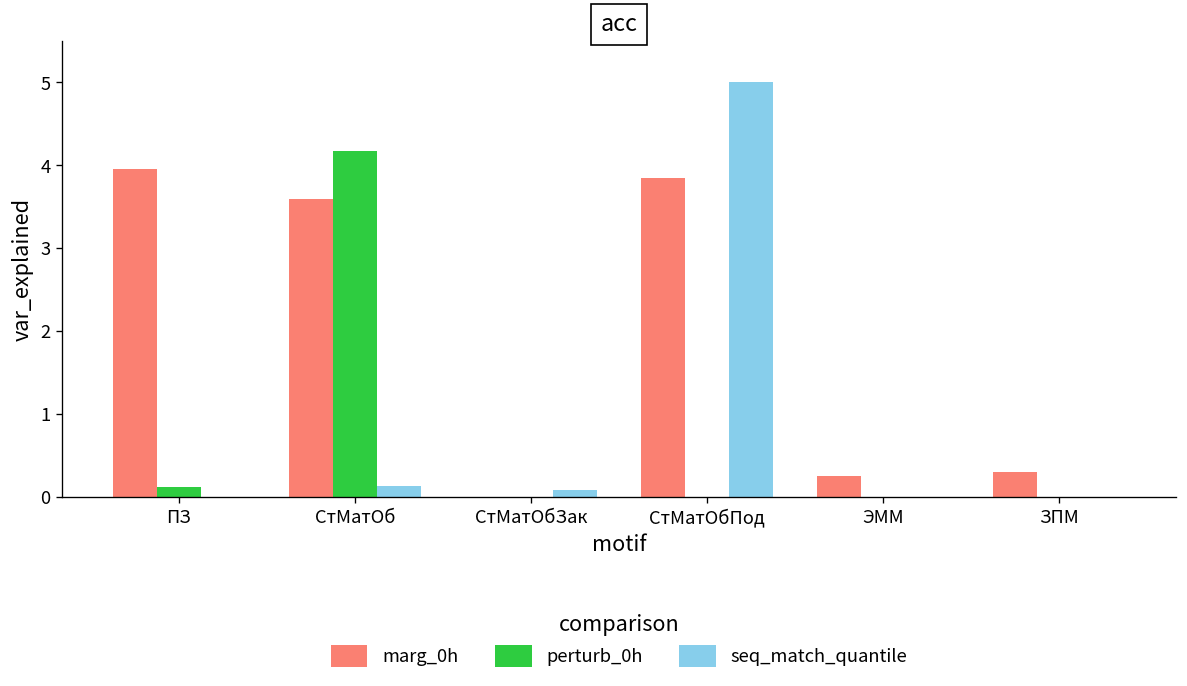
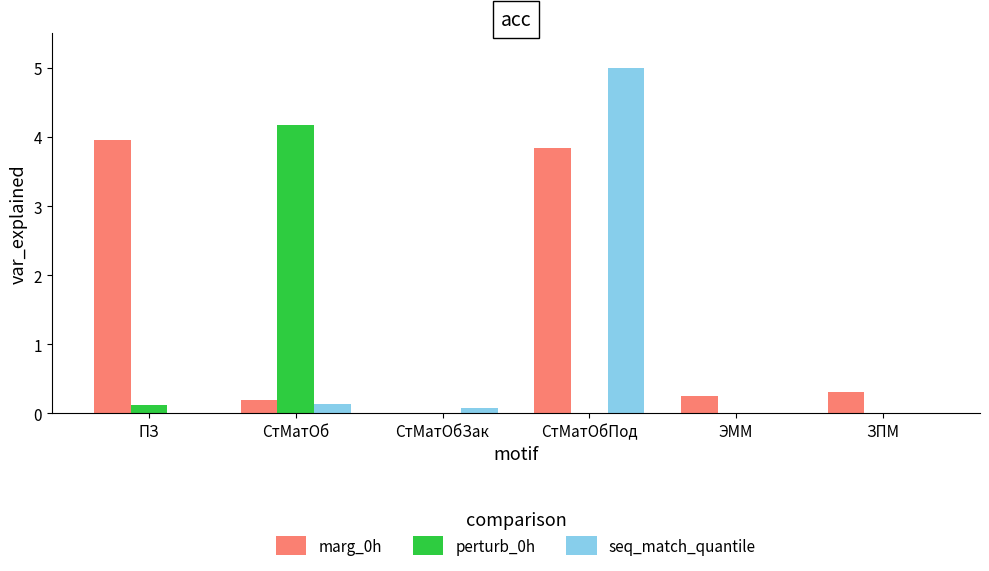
marg_0h, СтМатОб: 3.6 -> 0.2
